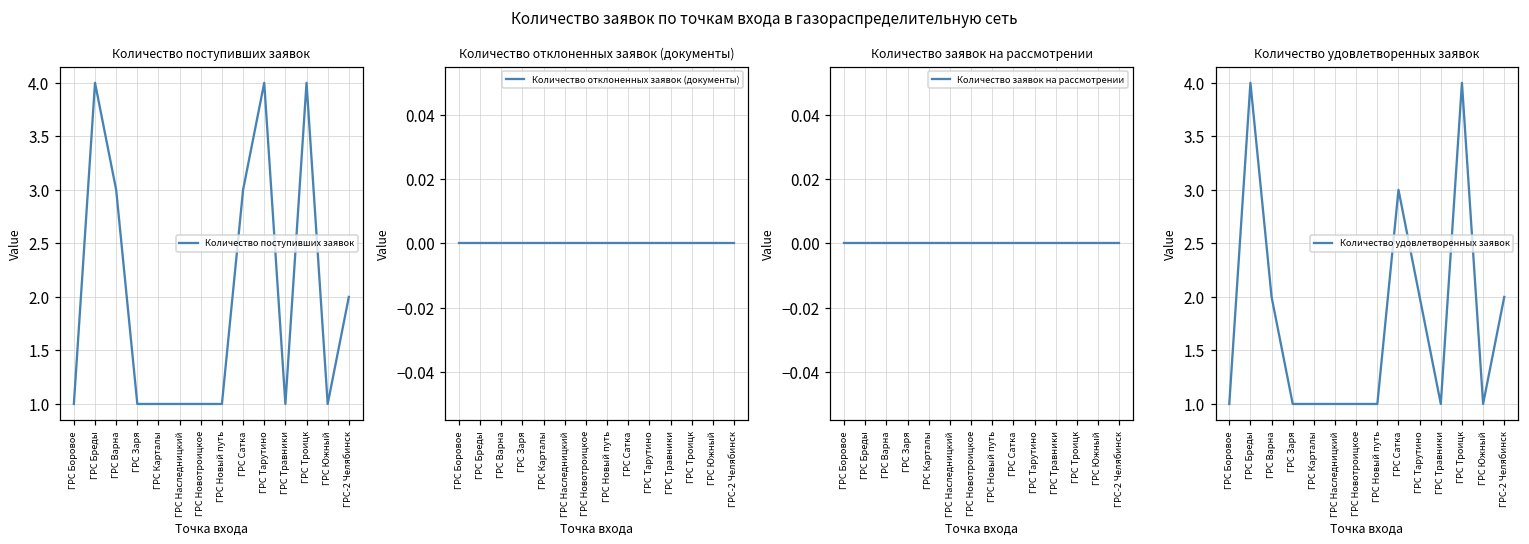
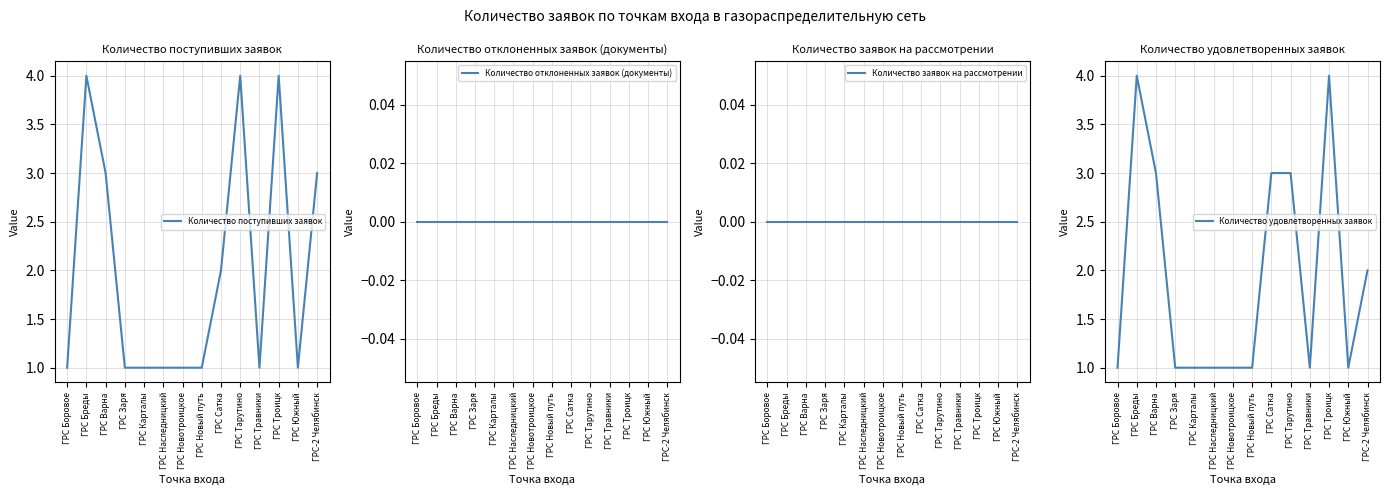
Количество поступивших заявок, ГРС Сатка: 3 -> 2
Количество поступивших заявок, ГРС-2 Челябинск: 2 -> 3
Количество удовлетворенных заявок, ГРС Варна: 2 -> 3
Количество удовлетворенных заявок, ГРС Тарутино: 2 -> 3
